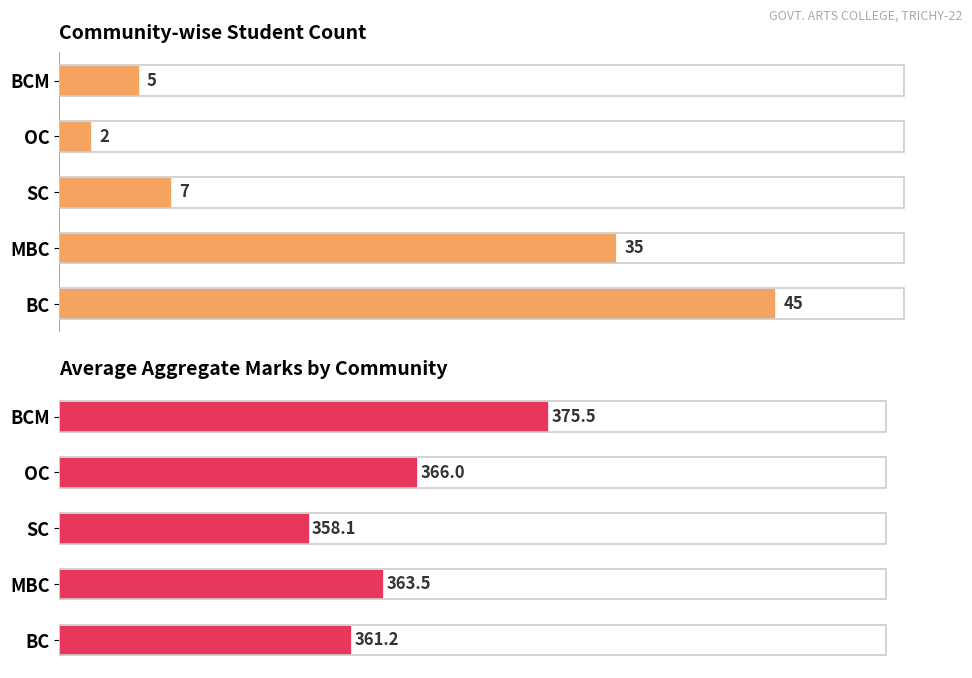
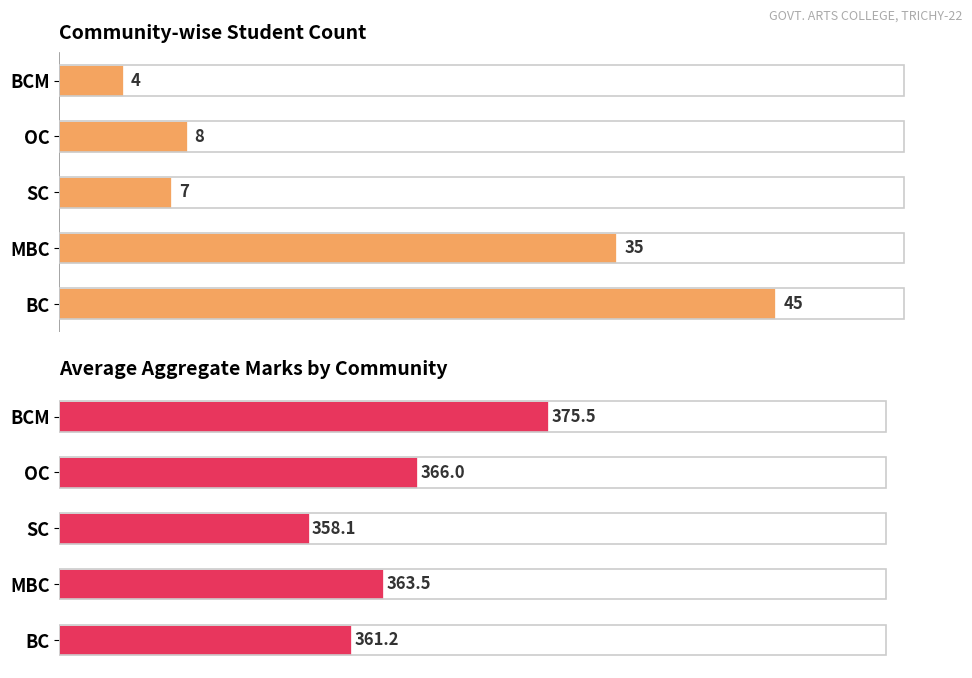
Community-wise Student Count, BCM: 5 -> 4
Community-wise Student Count, OC: 2 -> 8
